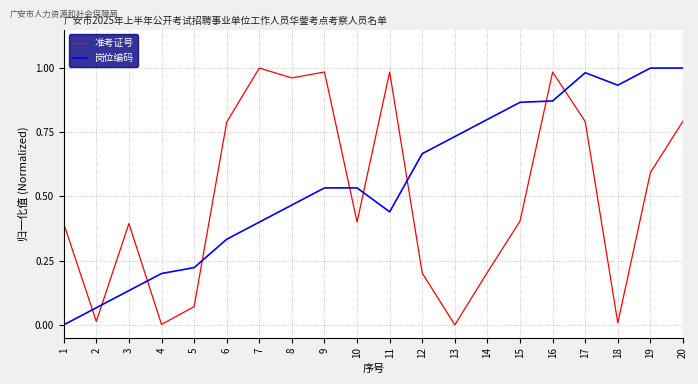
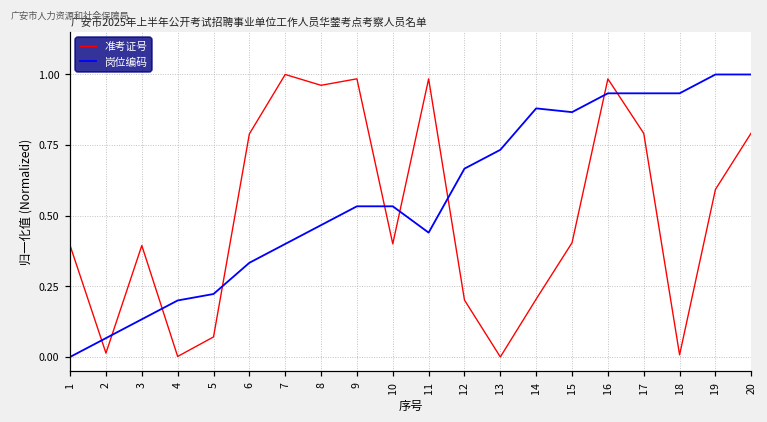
岗位编码, 14: 0.80 -> 0.88
岗位编码, 16: 0.87 -> 0.93
岗位编码, 17: 0.98 -> 0.93
